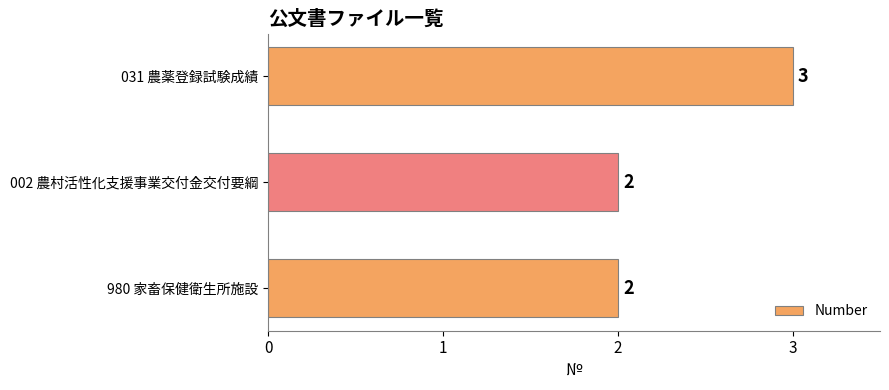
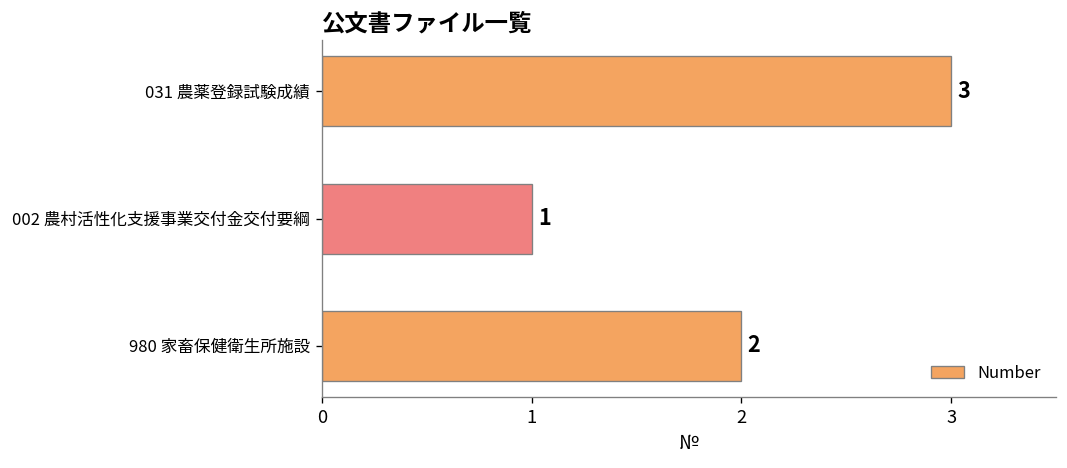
002 農村活性化支援事業交付金交付要綱: 2 -> 1
